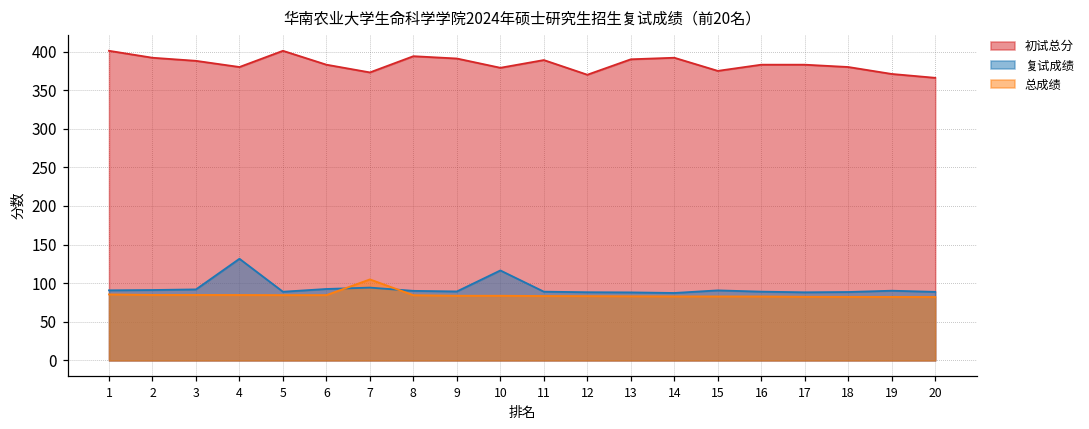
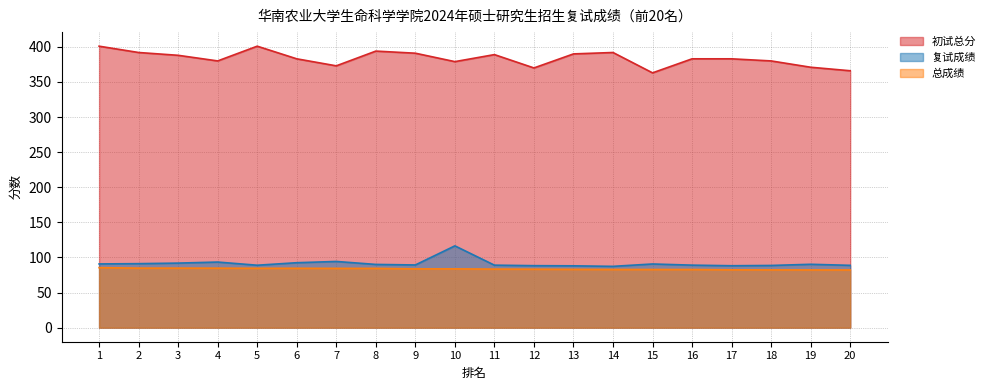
复试成绩, 4: 130 -> 90
总成绩, 7: 100 -> 80
初试总分, 15: 380 -> 360
